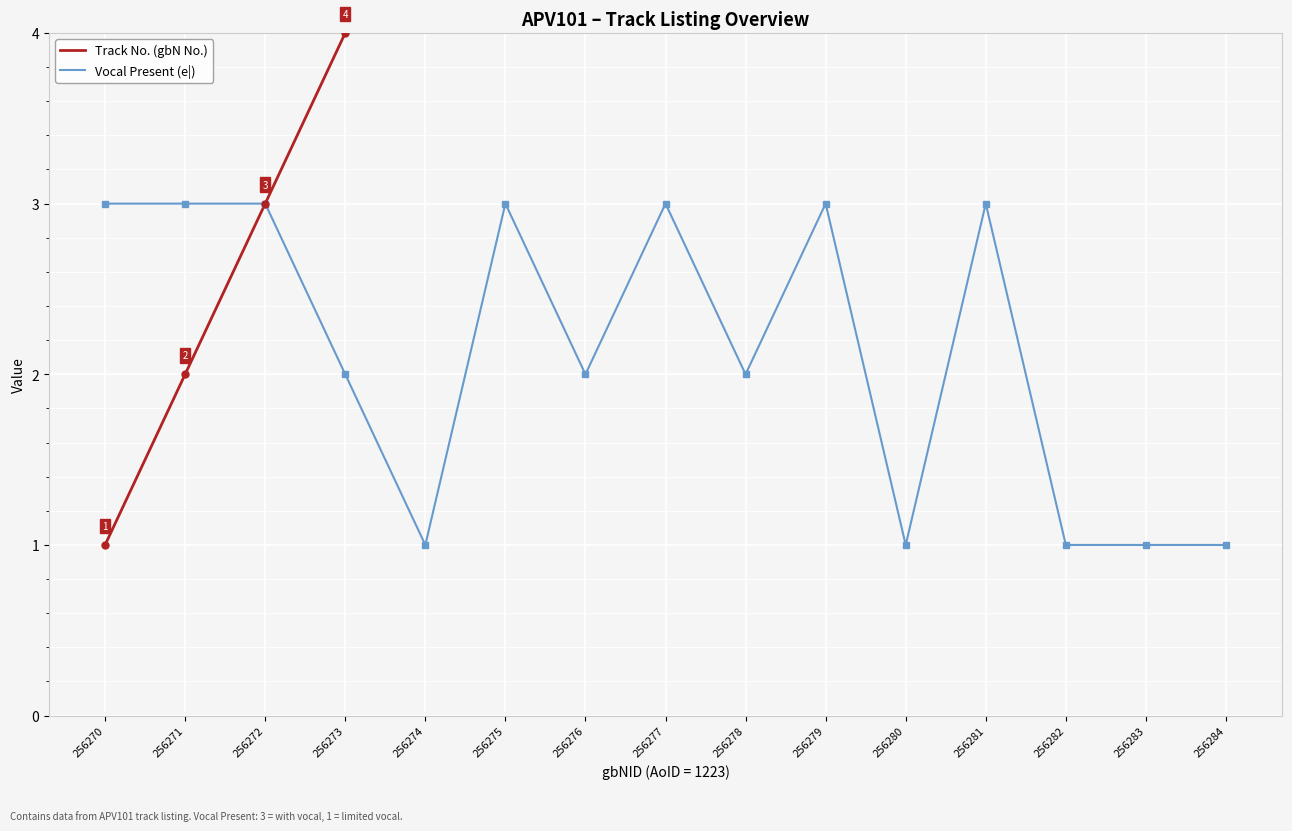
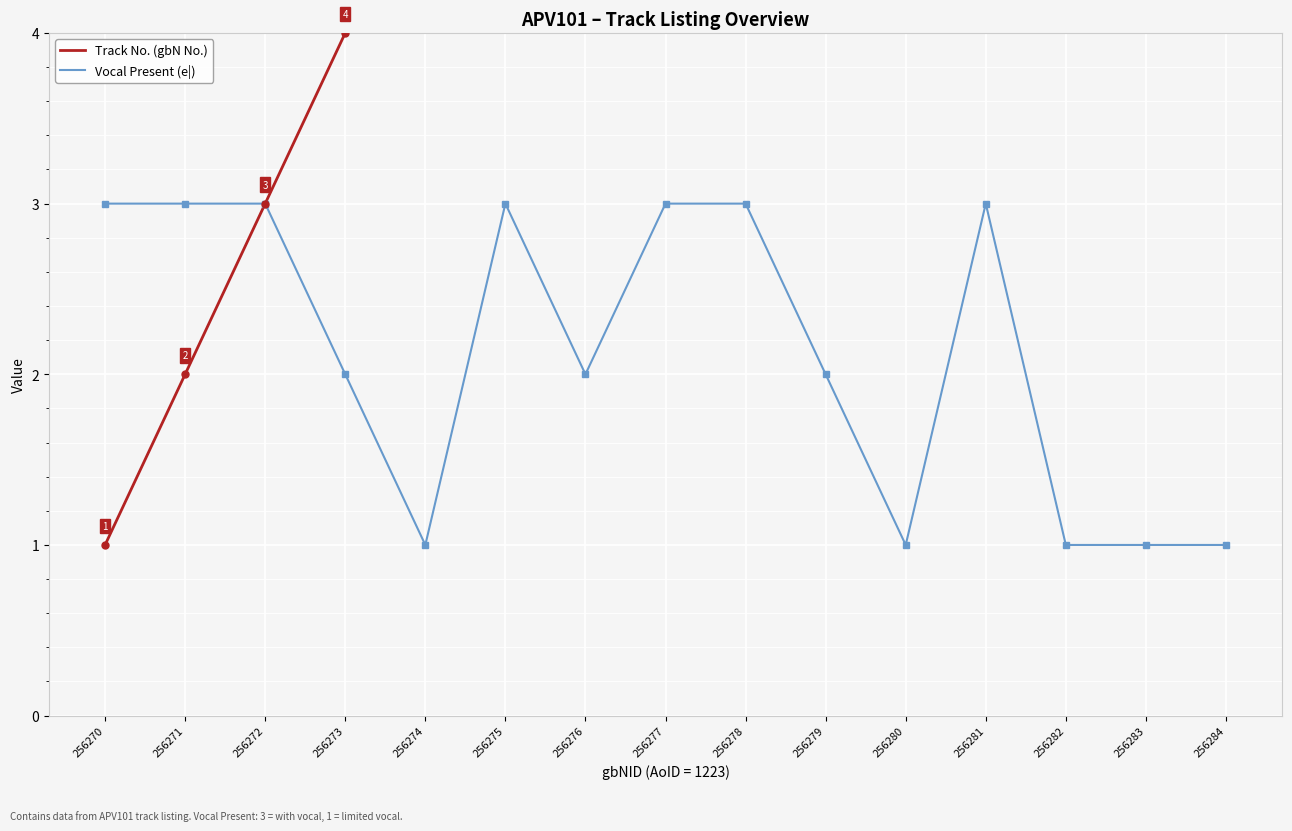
Vocal Present (e|), 256278: 2 -> 3
Vocal Present (e|), 256279: 3 -> 2
